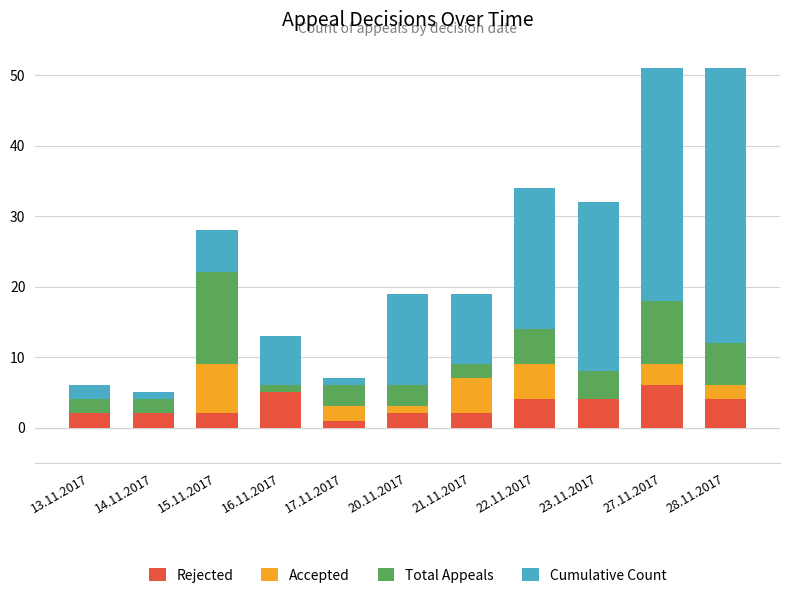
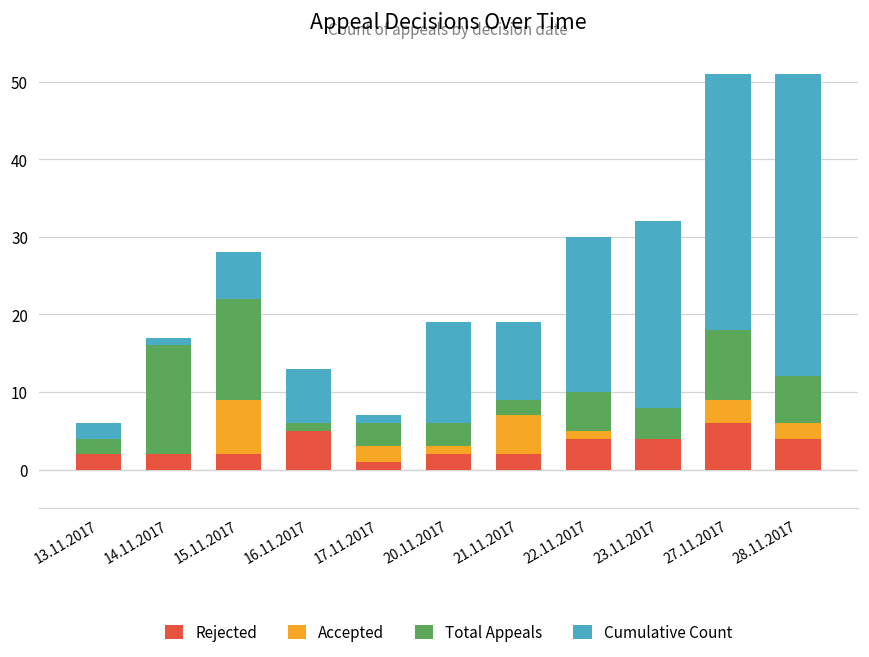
Total Appeals, 14.11.2017: 2 -> 14
Accepted, 22.11.2017: 5 -> 1
